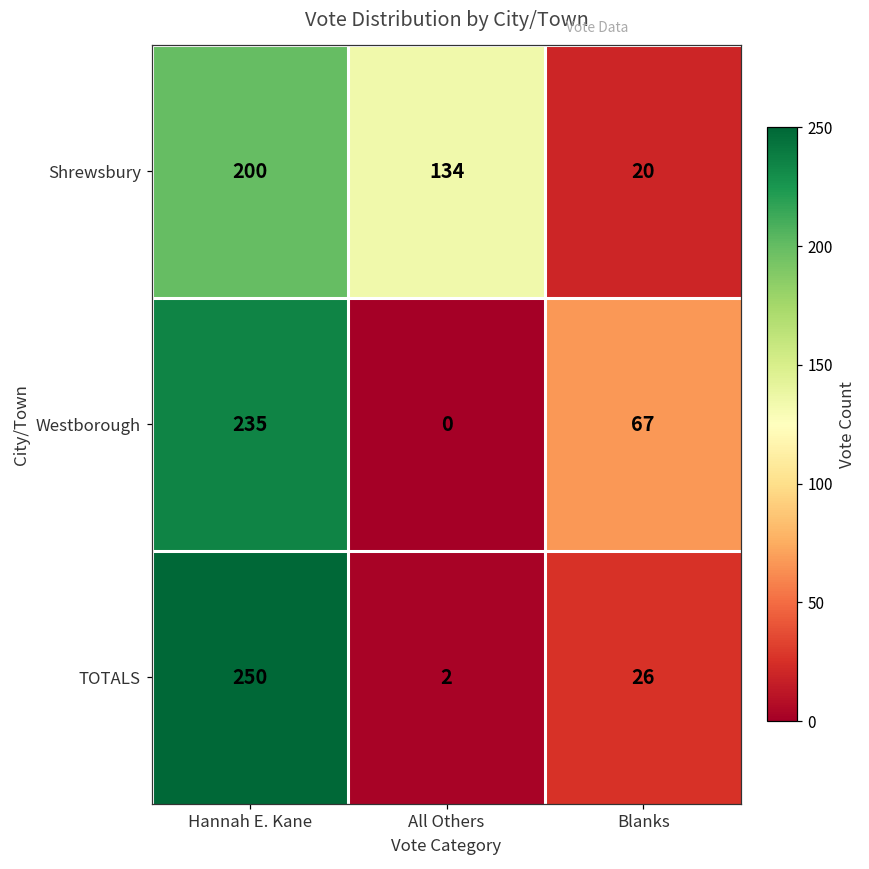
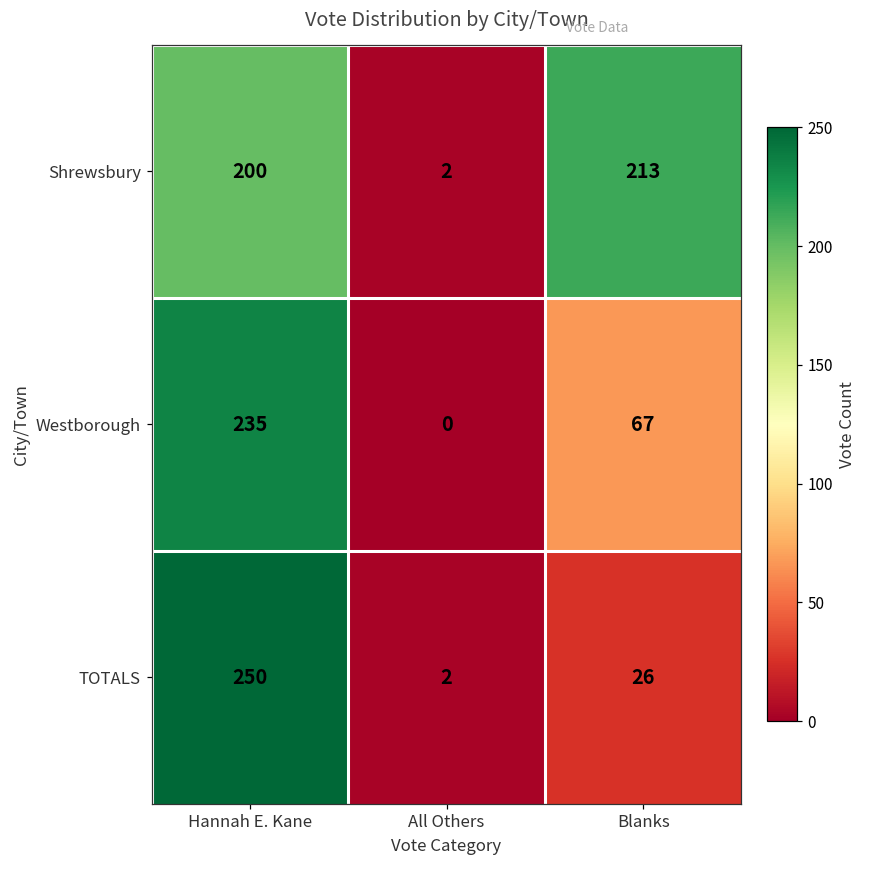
Shrewsbury, All Others: 134 -> 2
Shrewsbury, Blanks: 20 -> 213
